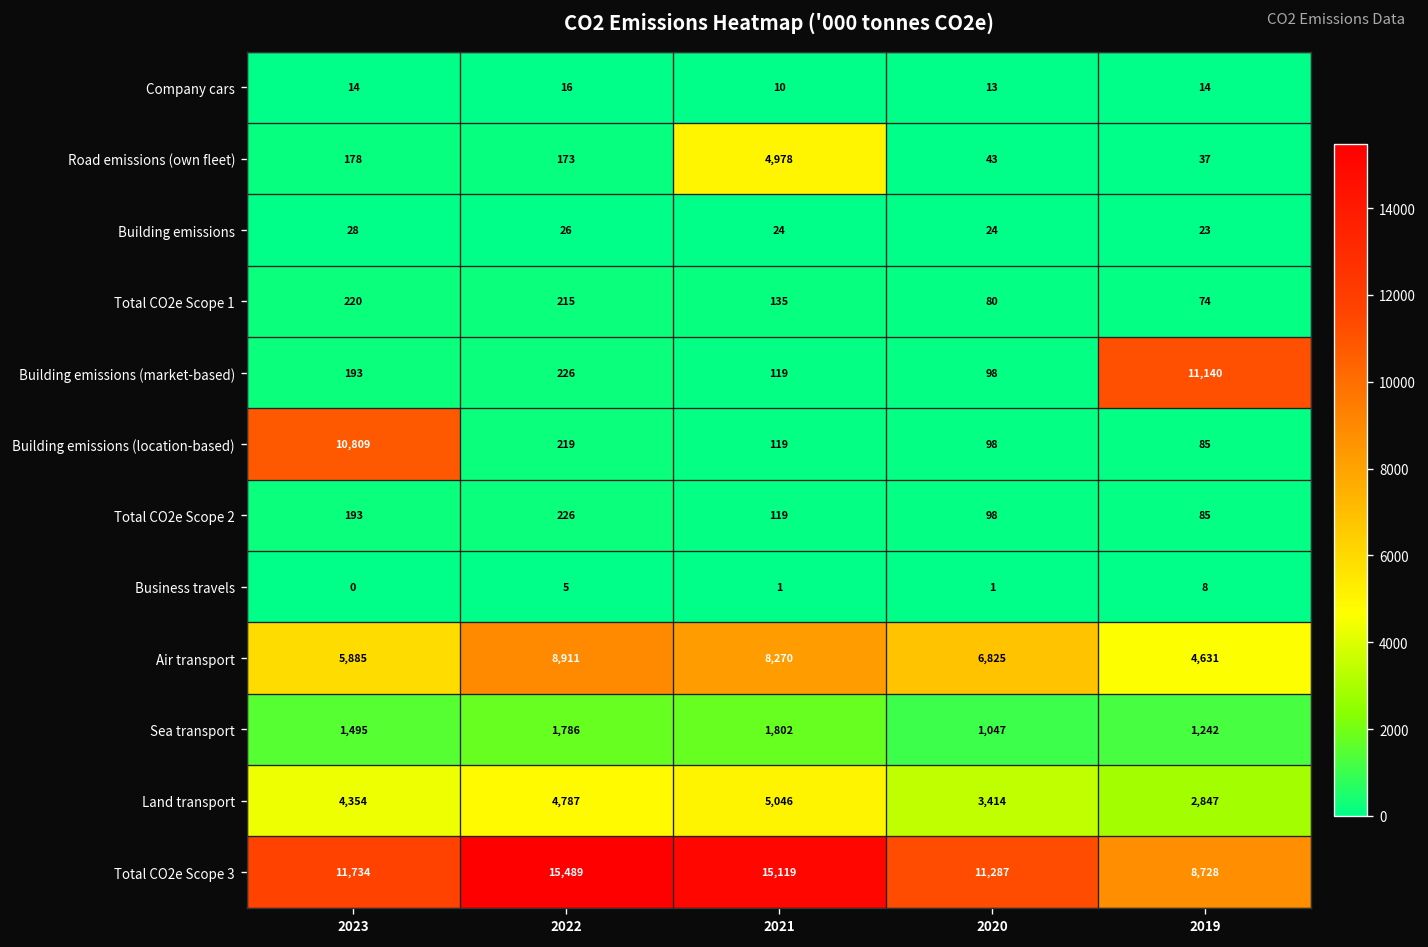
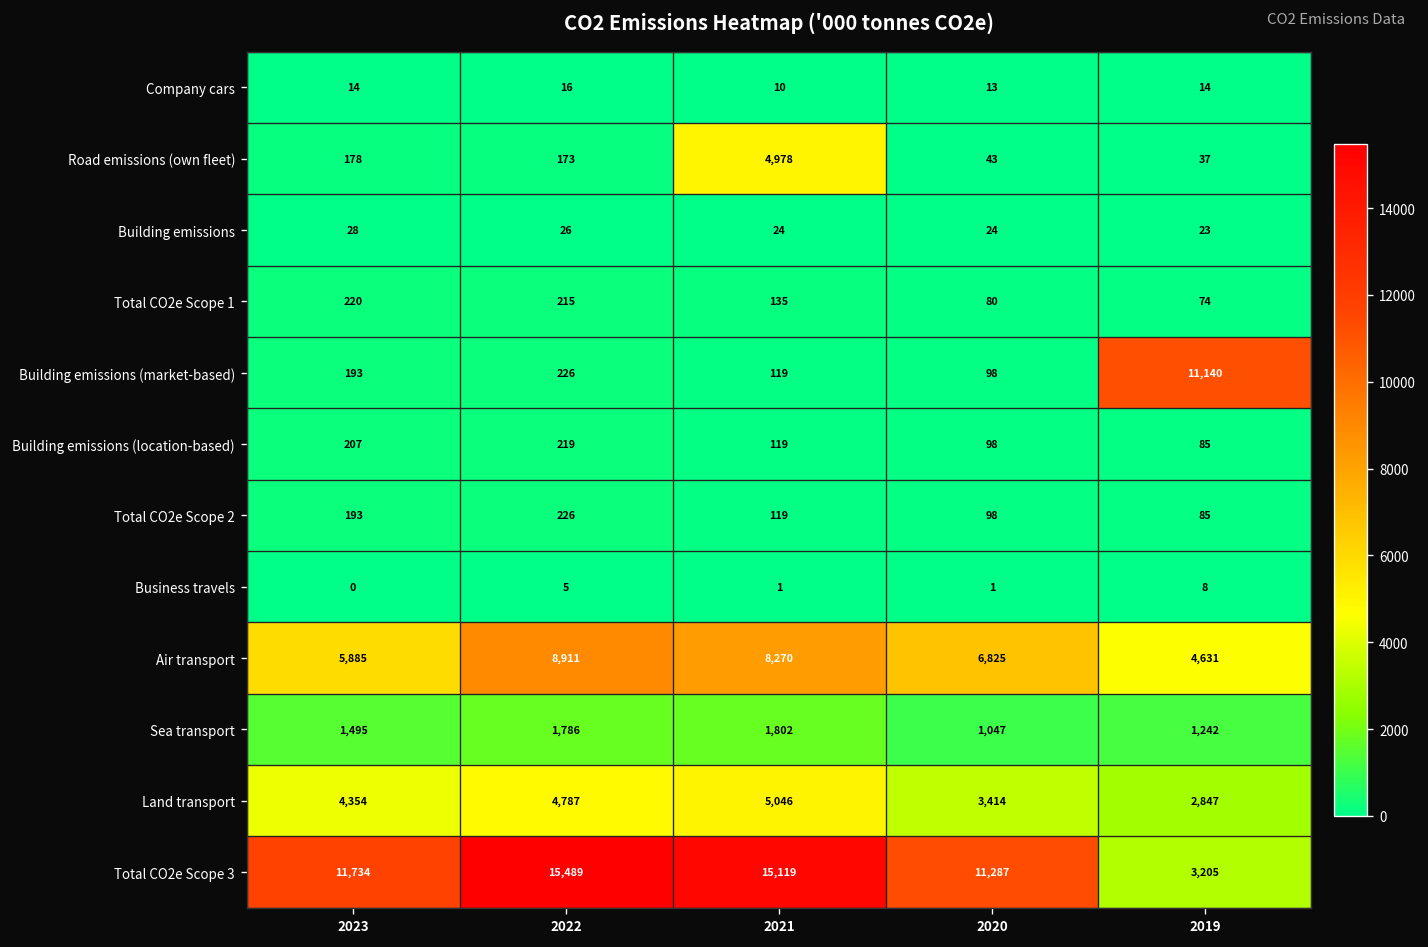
Building emissions (location-based), 2023: 10,809 -> 207
Total CO2e Scope 3, 2019: 8,728 -> 3,205
